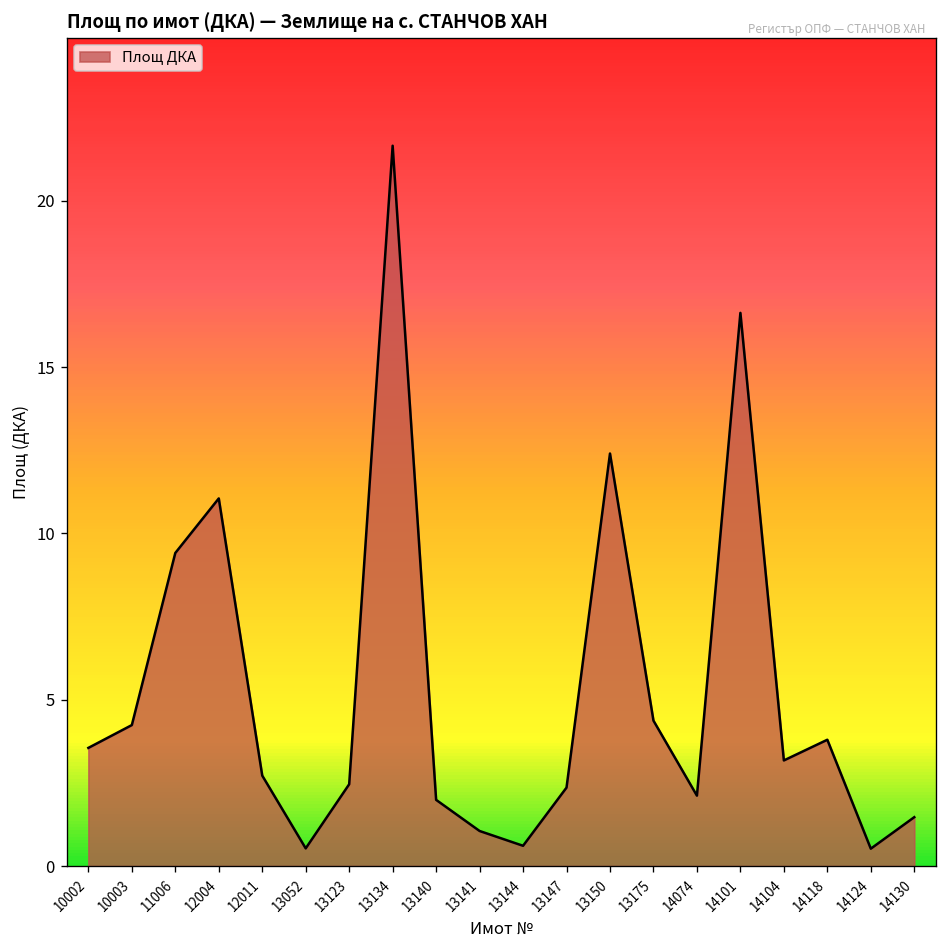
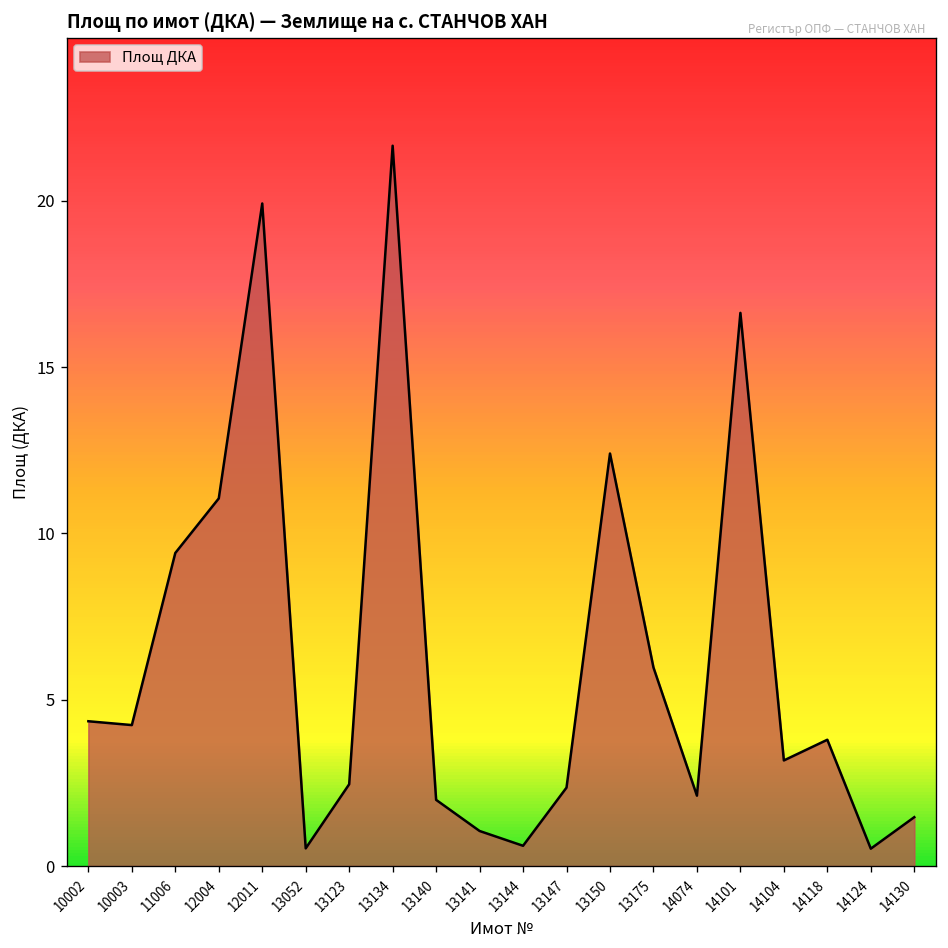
10002: 3.6 -> 4.4
12011: 2.7 -> 19.9
13175: 4.4 -> 6.0
